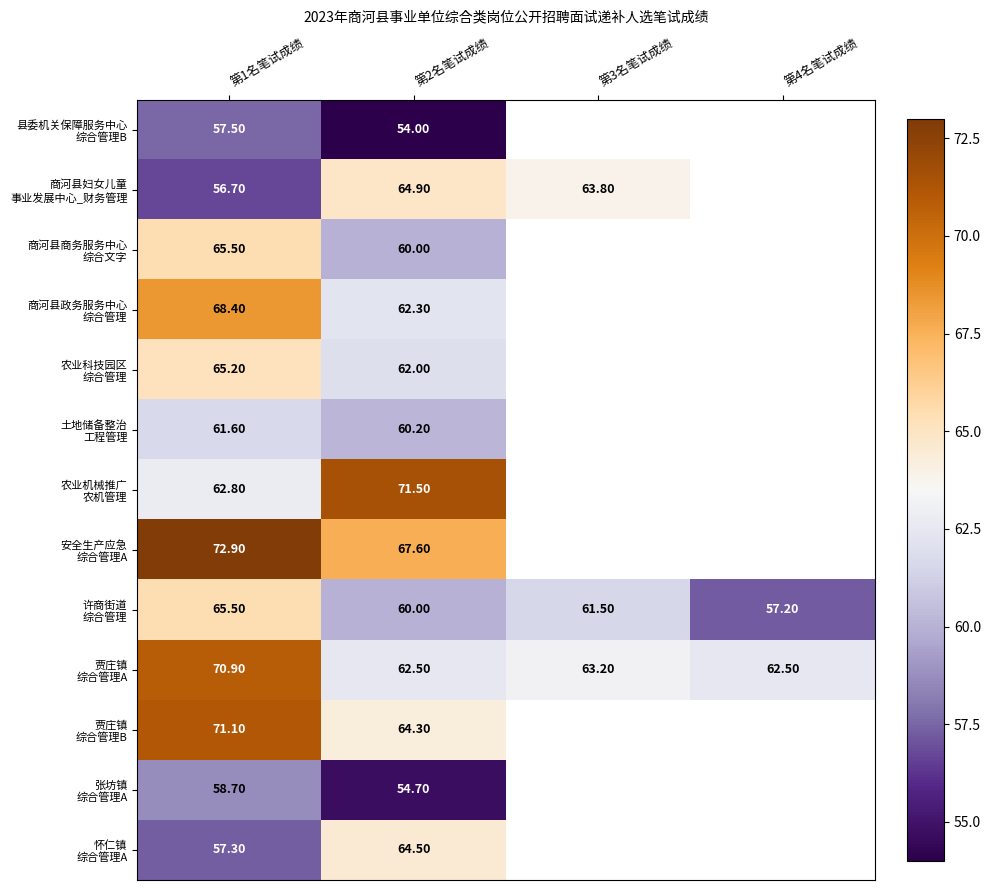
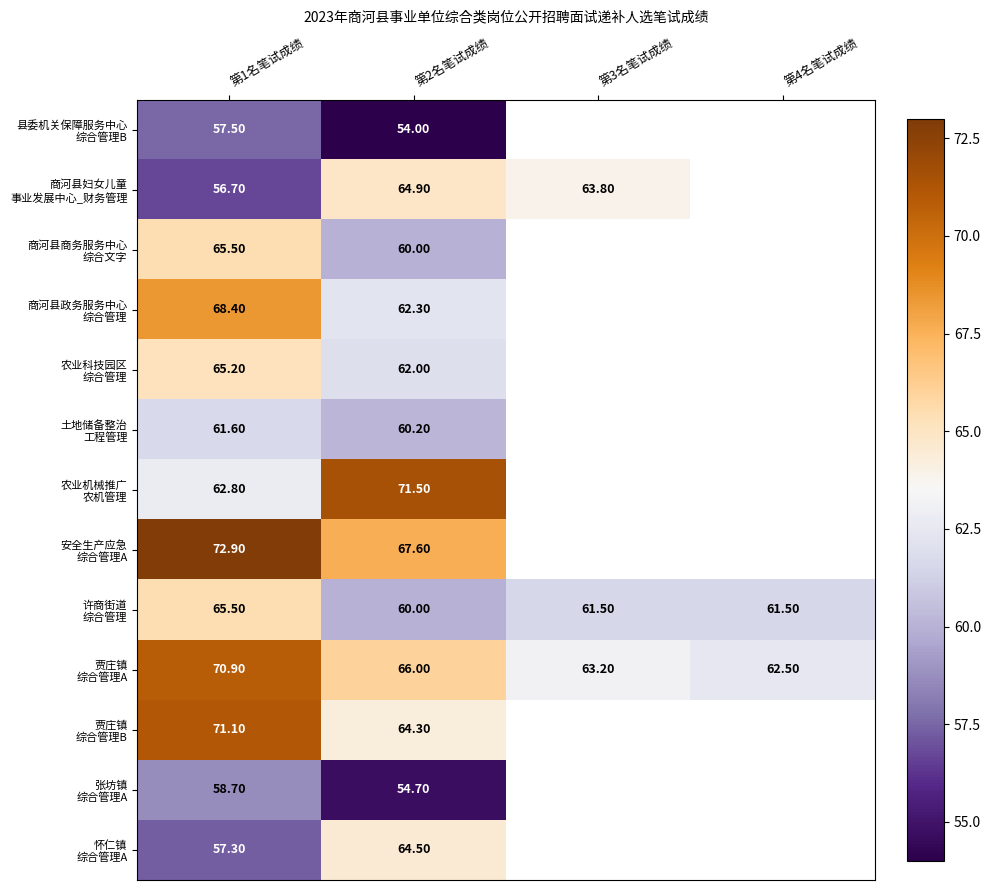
许商街道 综合管理, 第4名笔试成绩: 57.20 -> 61.50
贾庄镇 综合管理A, 第2名笔试成绩: 62.50 -> 66.00
